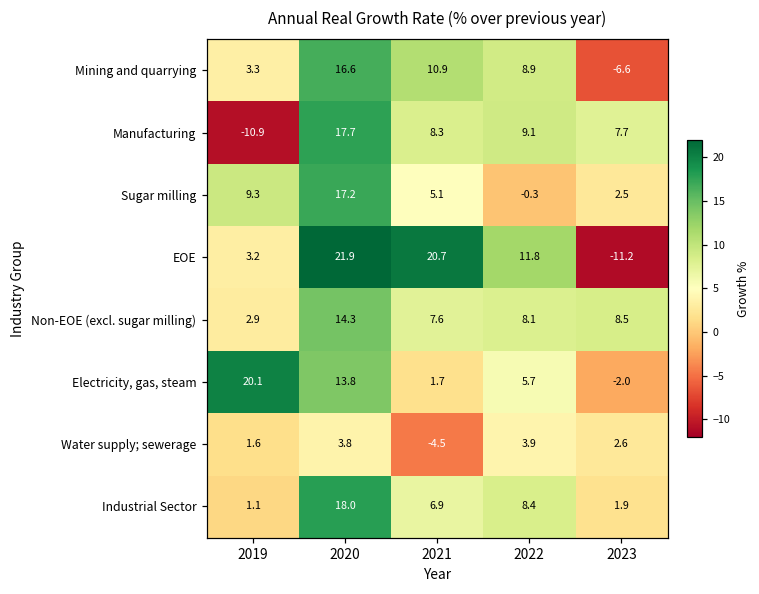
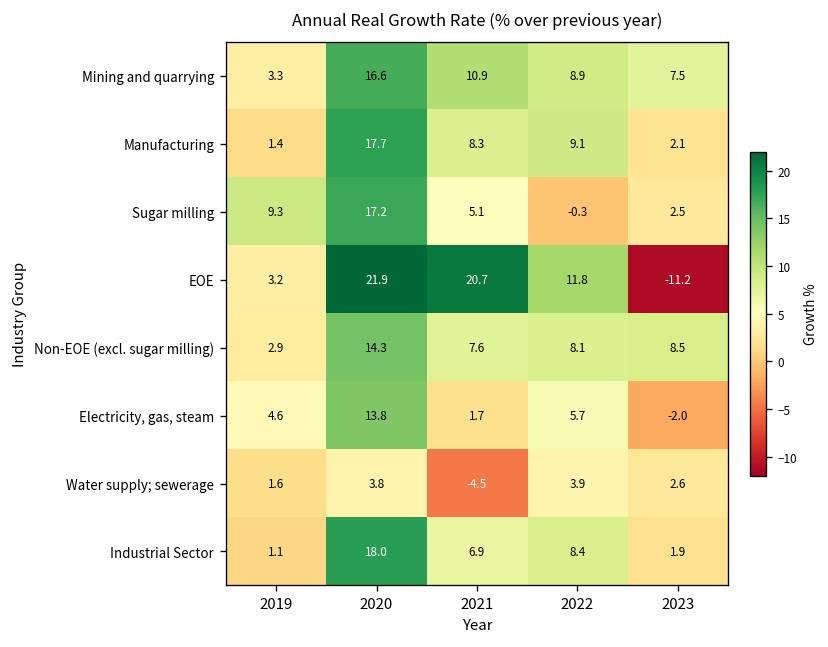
Mining and quarrying, 2023: -6.6 -> 7.5
Manufacturing, 2019: -10.9 -> 1.4
Manufacturing, 2023: 7.7 -> 2.1
Electricity, gas, steam, 2019: 20.1 -> 4.6
